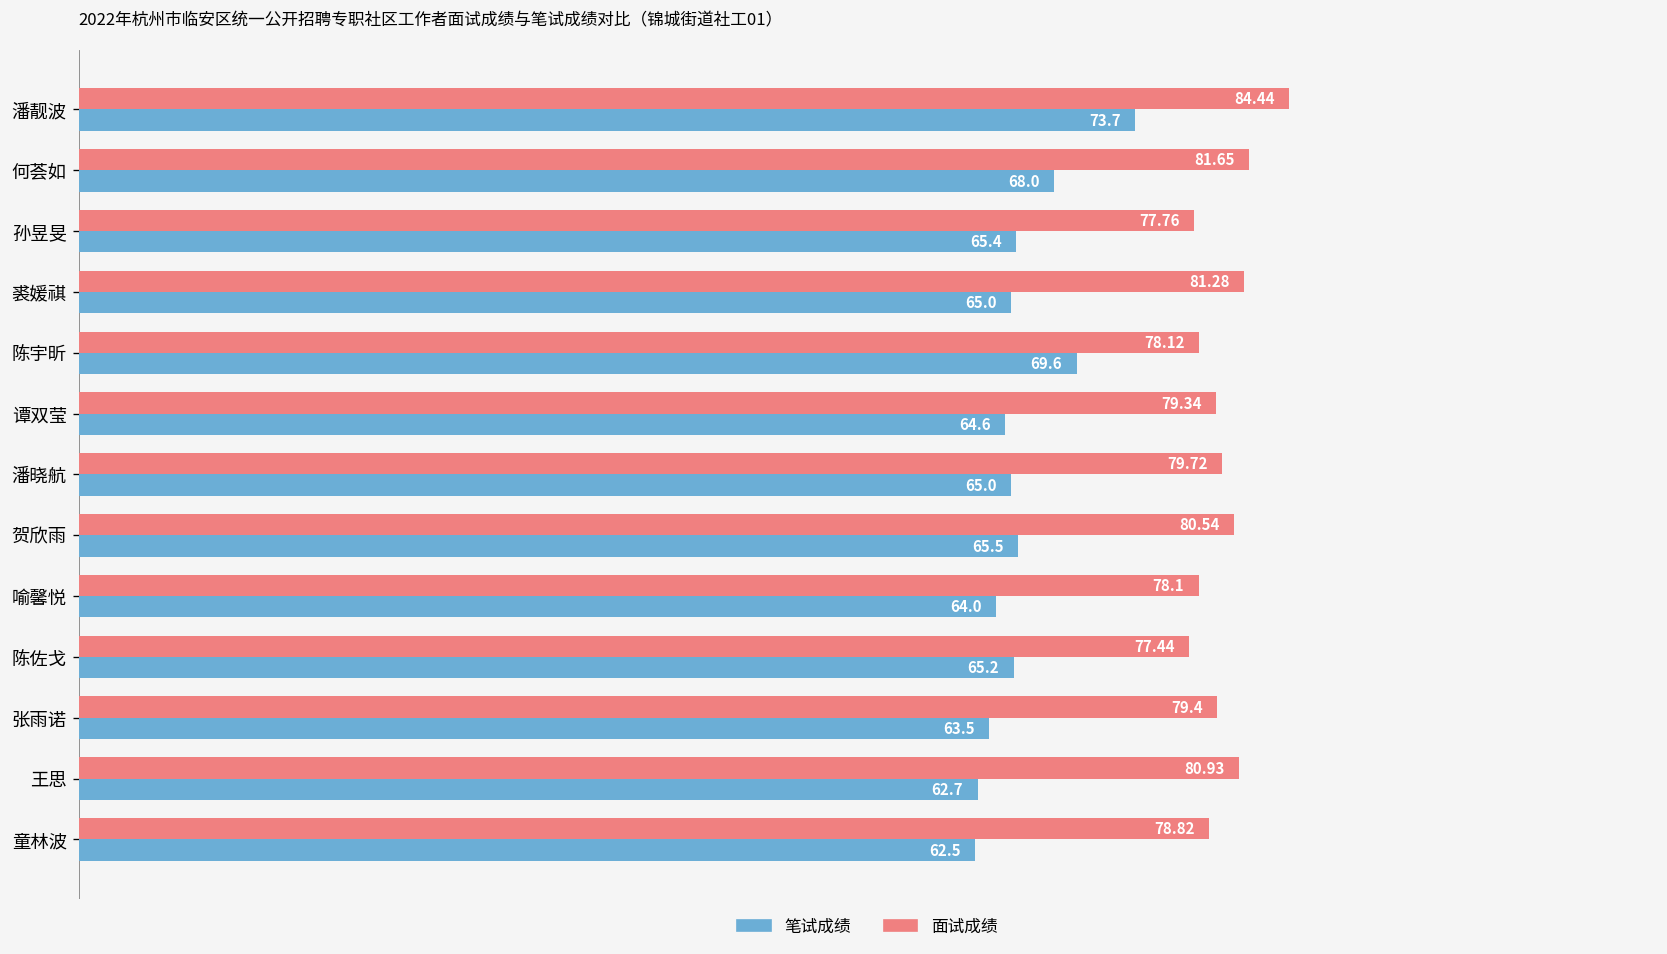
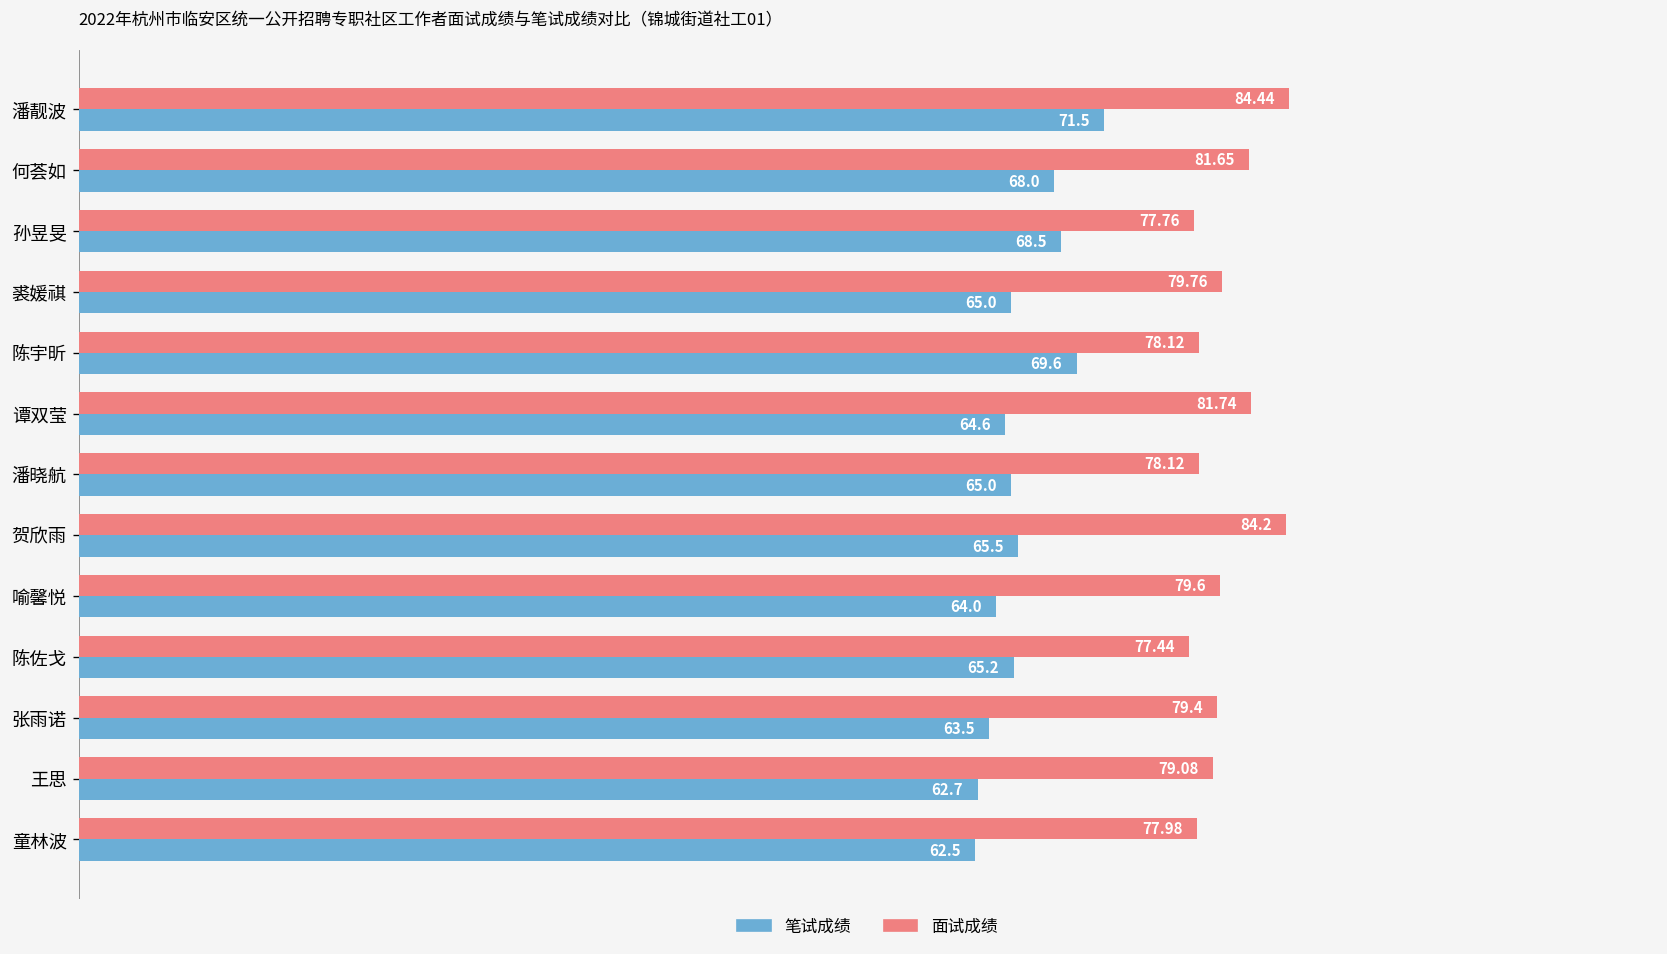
笔试成绩, 潘靓波: 73.7 -> 71.5
笔试成绩, 孙昱旻: 65.4 -> 68.5
面试成绩, 裘媛祺: 81.28 -> 79.76
面试成绩, 谭双莹: 79.34 -> 81.74
面试成绩, 潘晓航: 79.72 -> 78.12
面试成绩, 贺欣雨: 80.54 -> 84.2
面试成绩, 喻馨悦: 78.1 -> 79.6
面试成绩, 王思: 80.93 -> 79.08
面试成绩, 童林波: 78.82 -> 77.98
